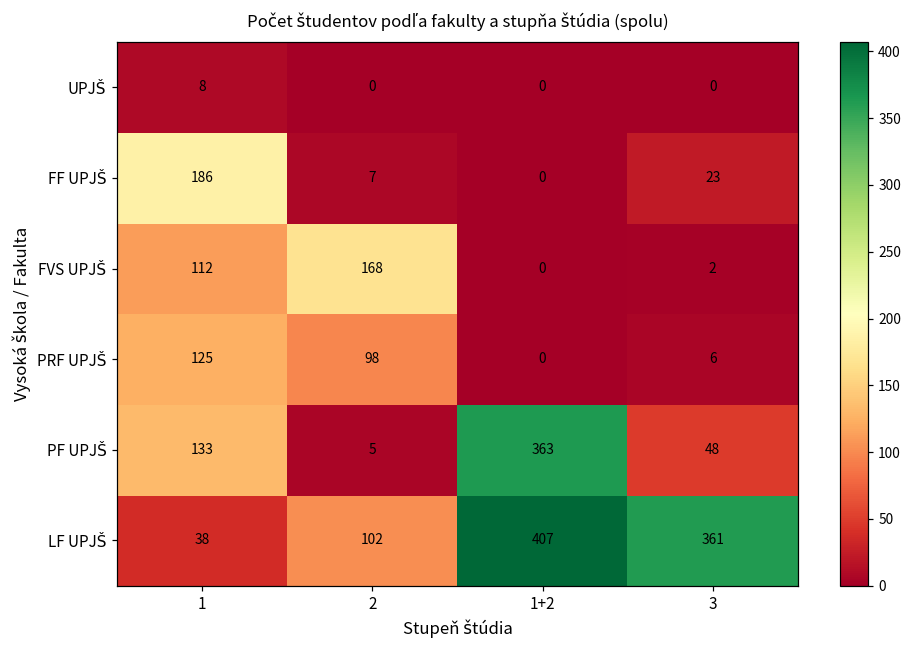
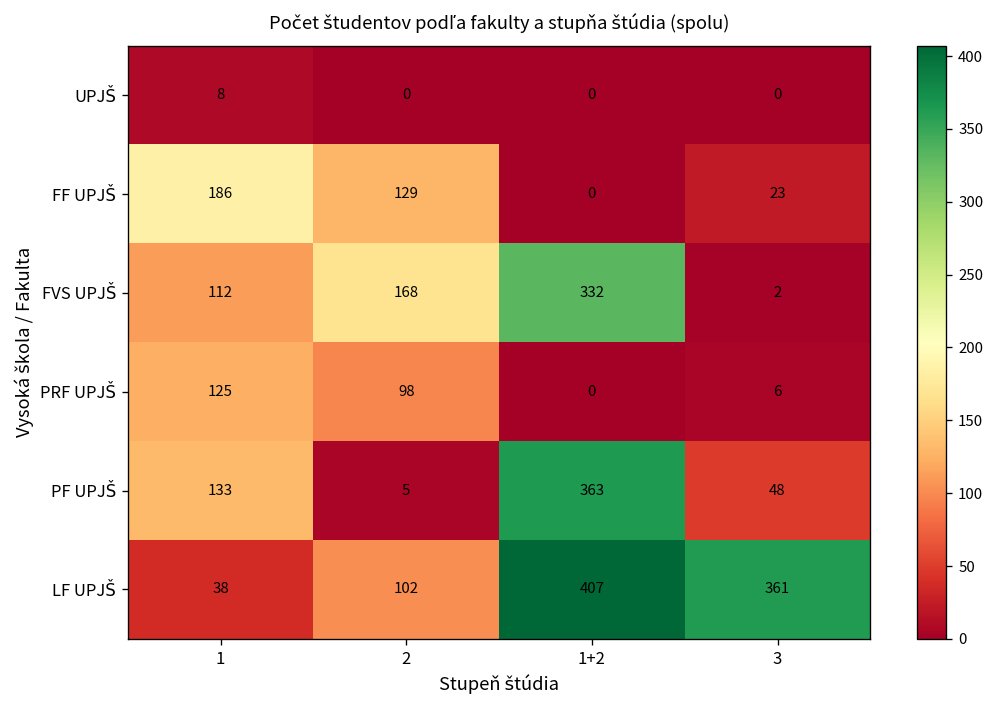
FF UPJŠ, 2: 7 -> 129
FVS UPJŠ, 1+2: 0 -> 332
